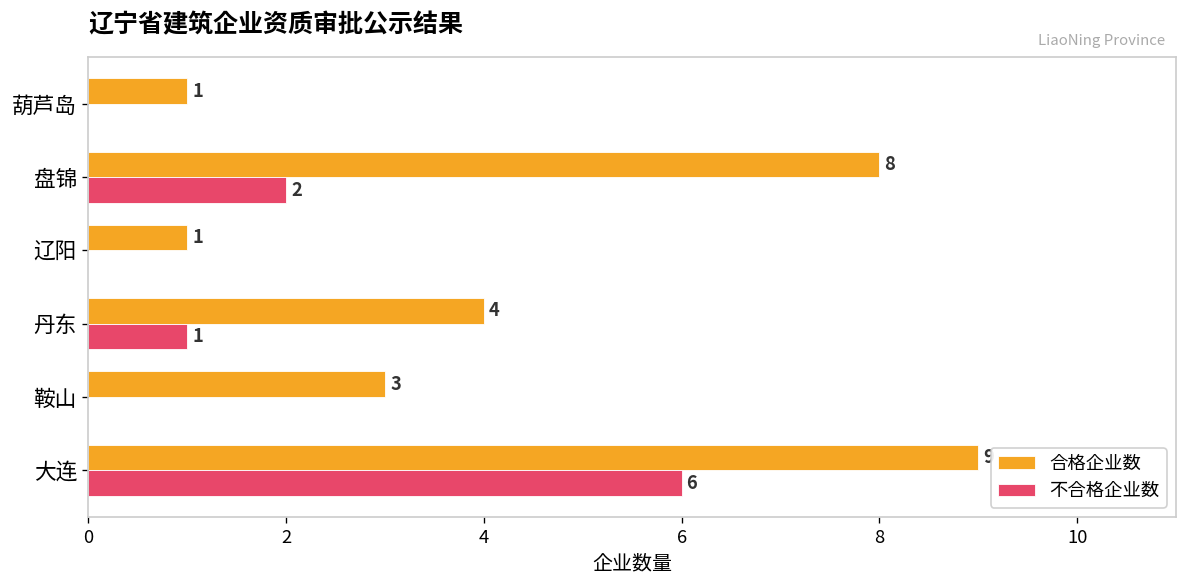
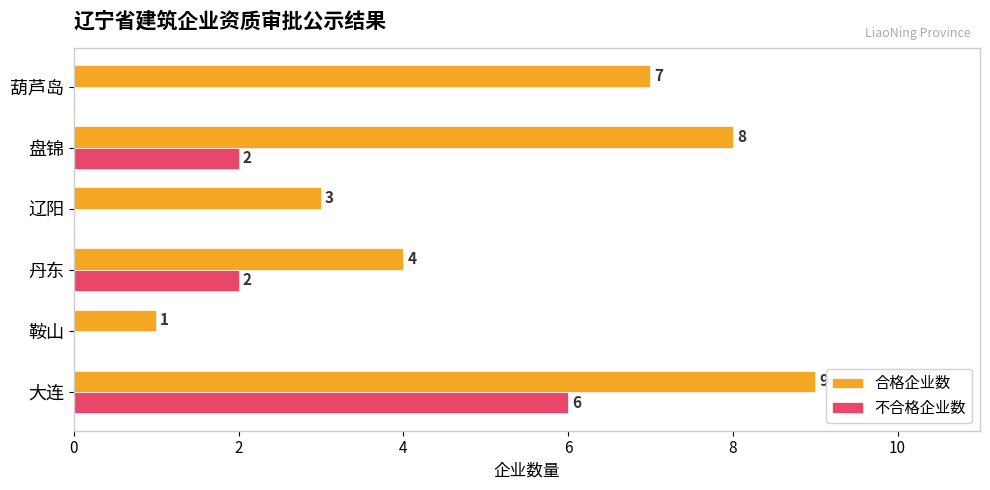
合格企业数, 葫芦岛: 1 -> 7
合格企业数, 辽阳: 1 -> 3
不合格企业数, 丹东: 1 -> 2
合格企业数, 鞍山: 3 -> 1
